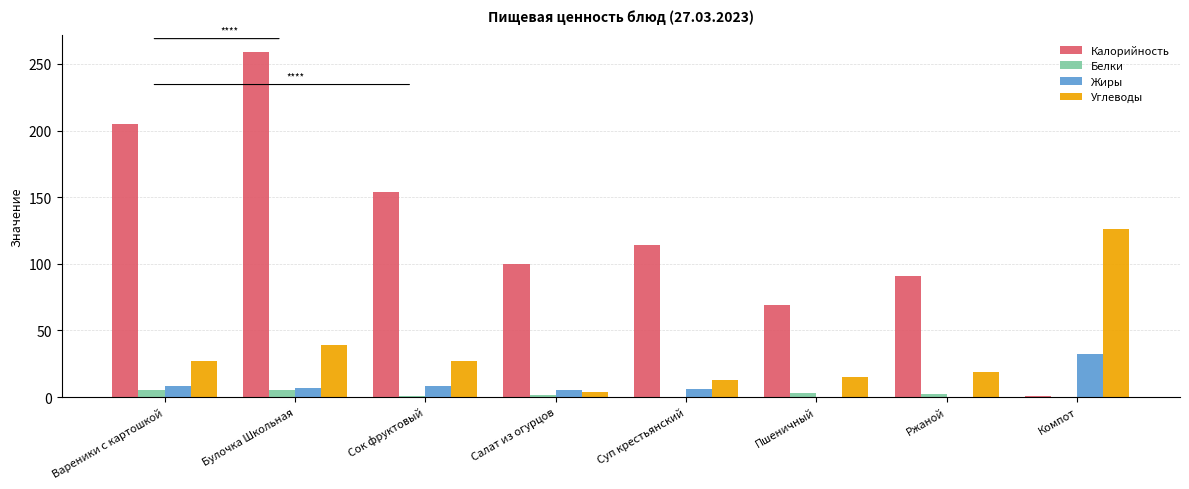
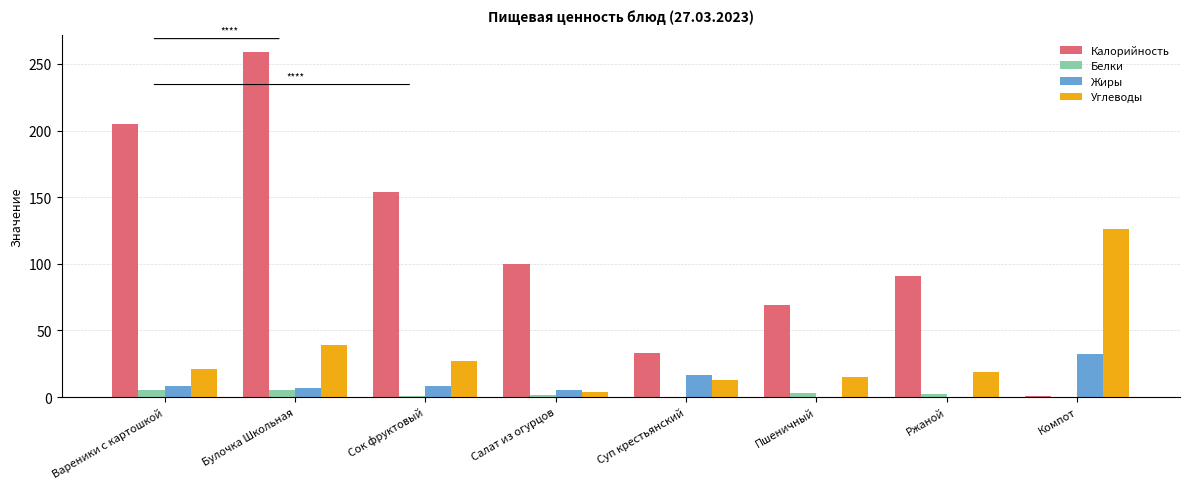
Углеводы, Вареники с картошкой: 27 -> 21
Калорийность, Суп крестьянский: 114 -> 33
Жиры, Суп крестьянский: 6 -> 16
